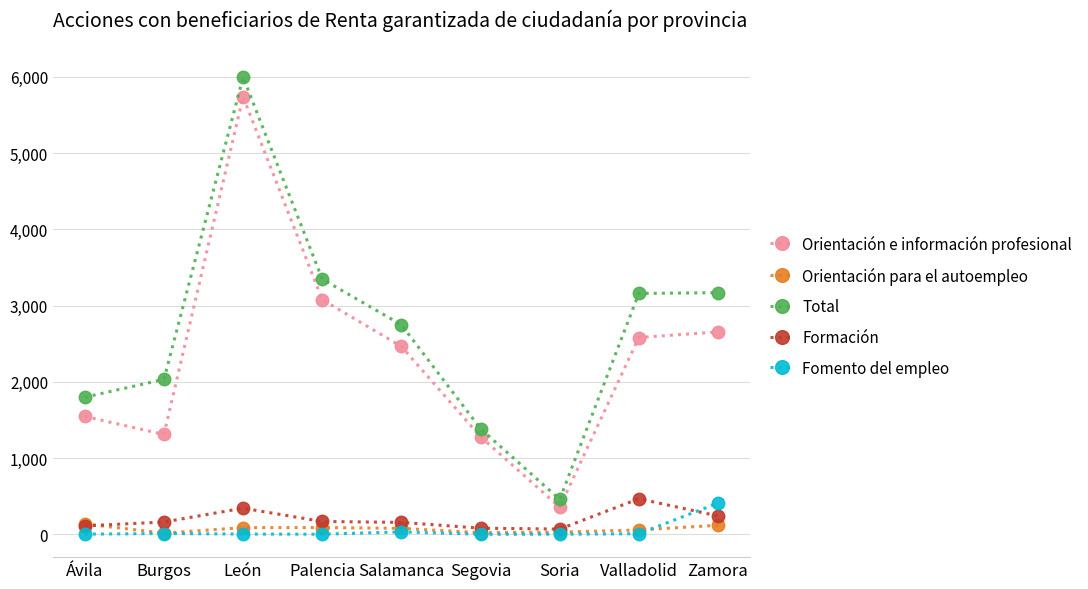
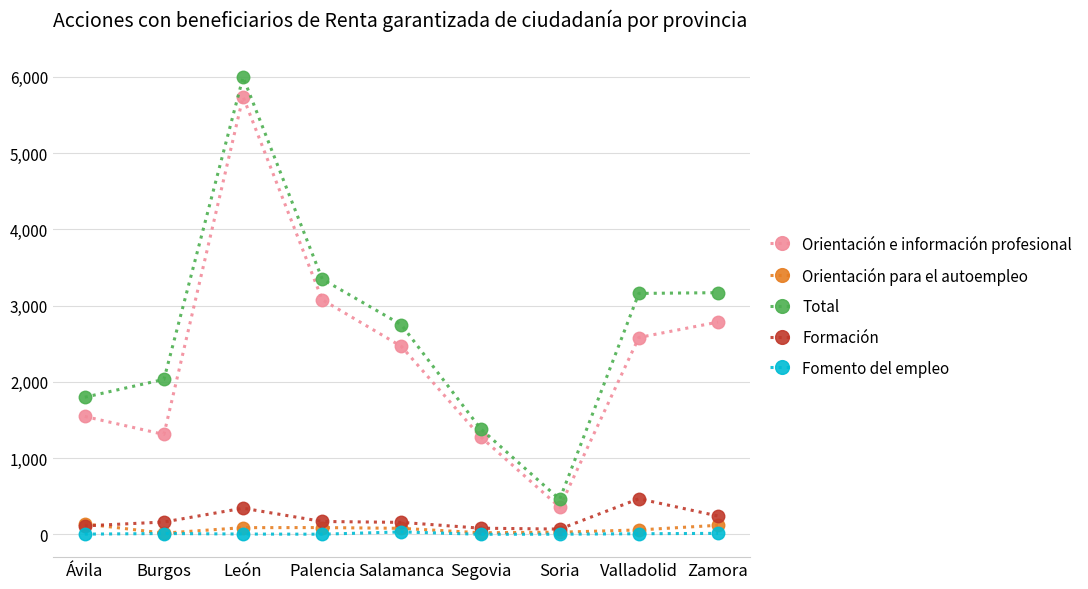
Orientación e información profesional, Zamora: 2,700 -> 2,800
Fomento del empleo, Zamora: 400 -> 0
